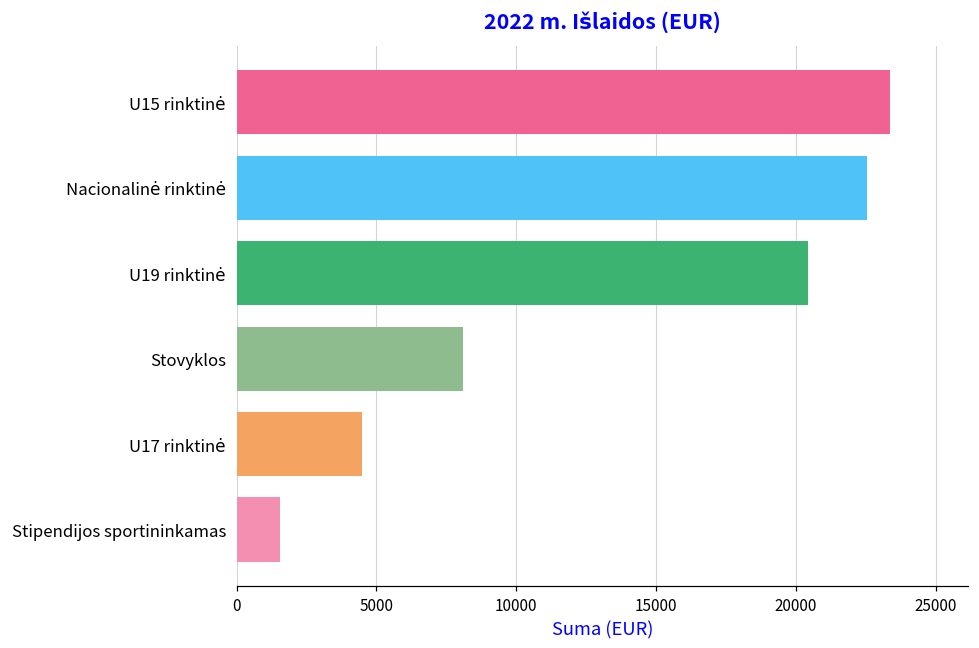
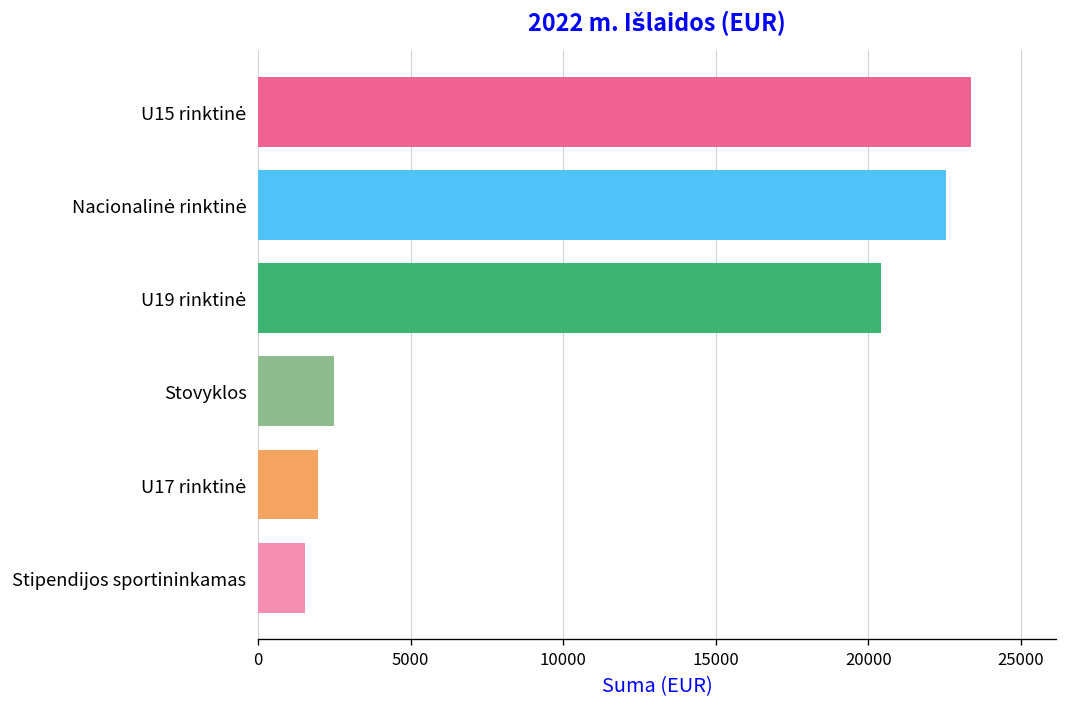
Stovyklos: 8100 -> 2500
U17 rinktinė: 4500 -> 2000
